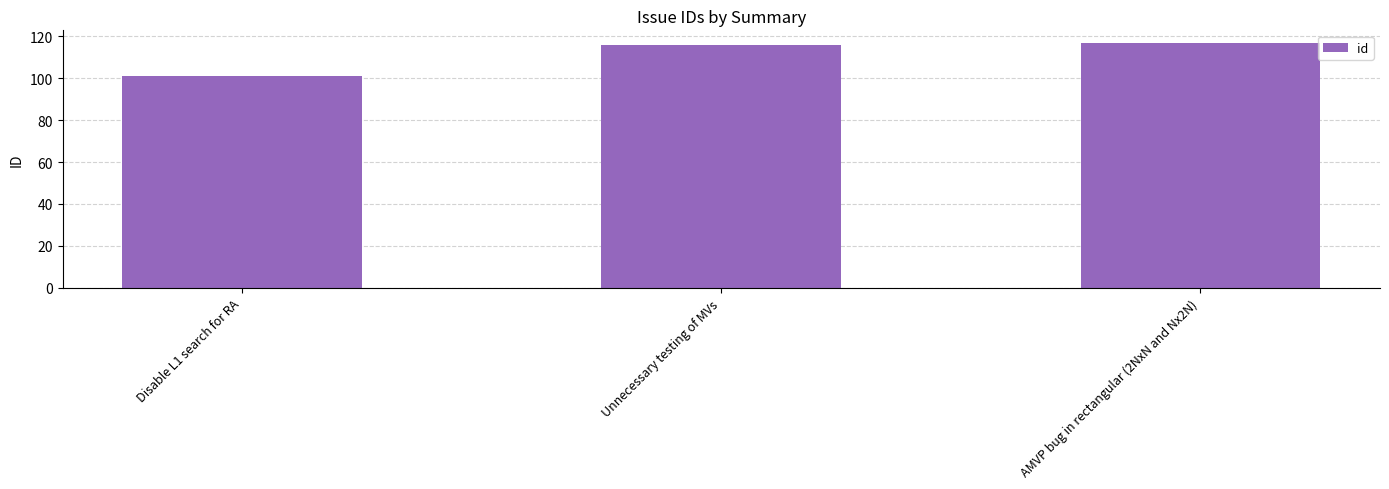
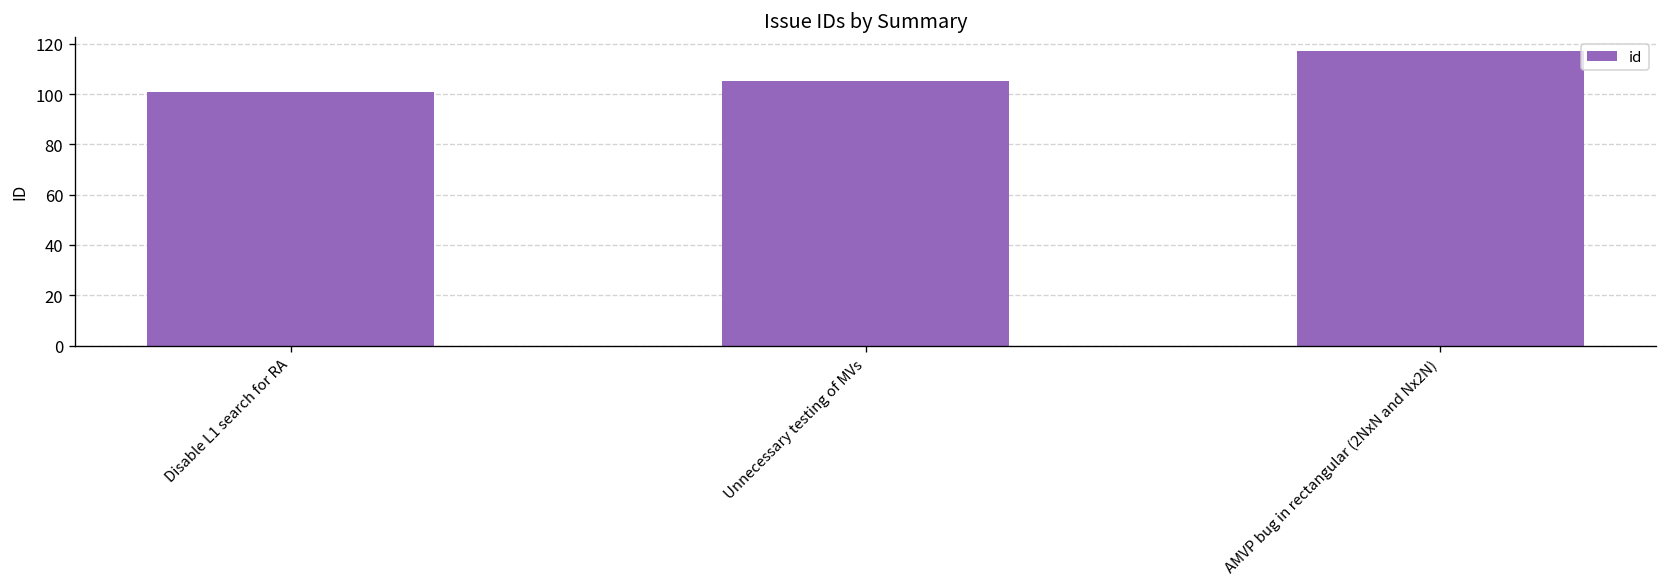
Unnecessary testing of MVs: 116 -> 105
